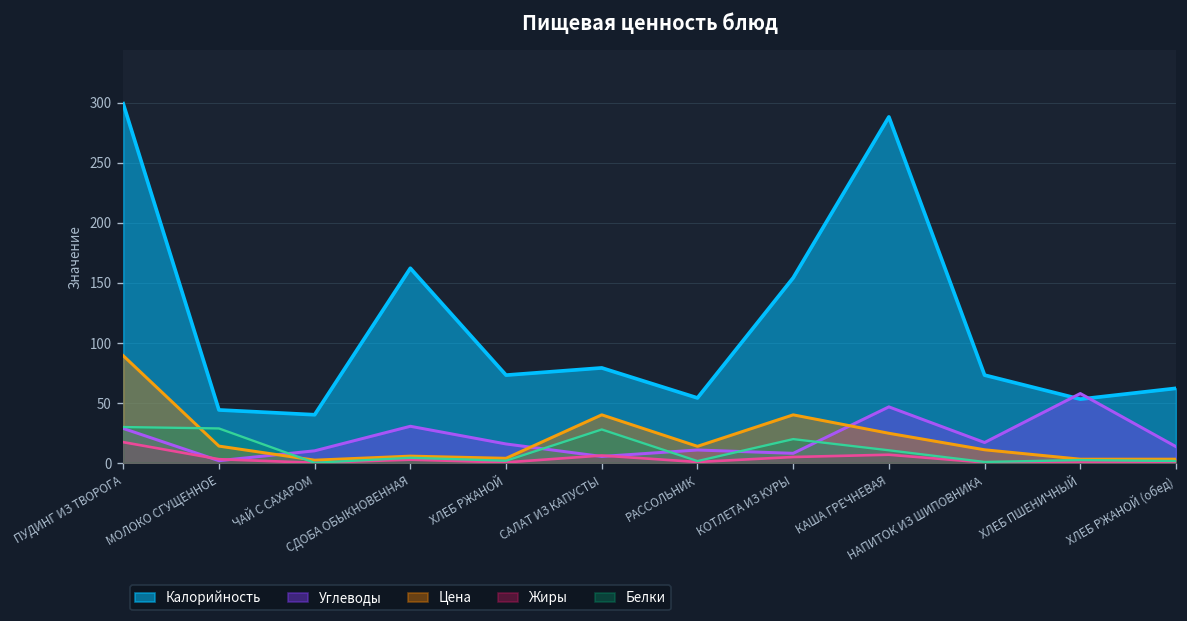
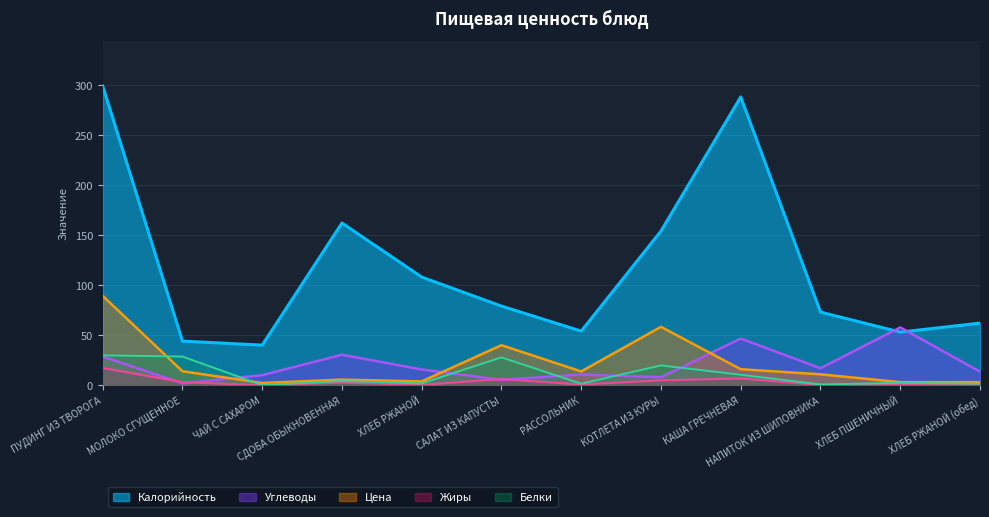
Калорийность, ХЛЕБ РЖАНОЙ: 73 -> 108
Цена, КОТЛЕТА ИЗ КУРЫ: 40 -> 58
Цена, КАША ГРЕЧНЕВАЯ: 25 -> 16
